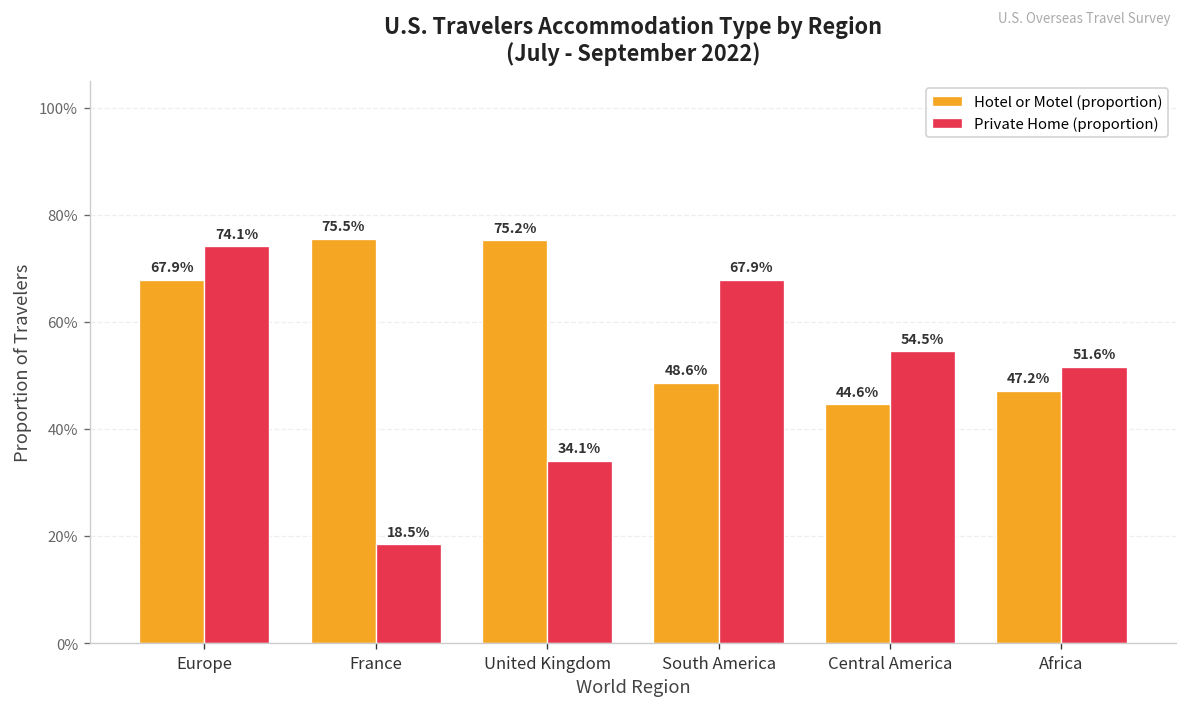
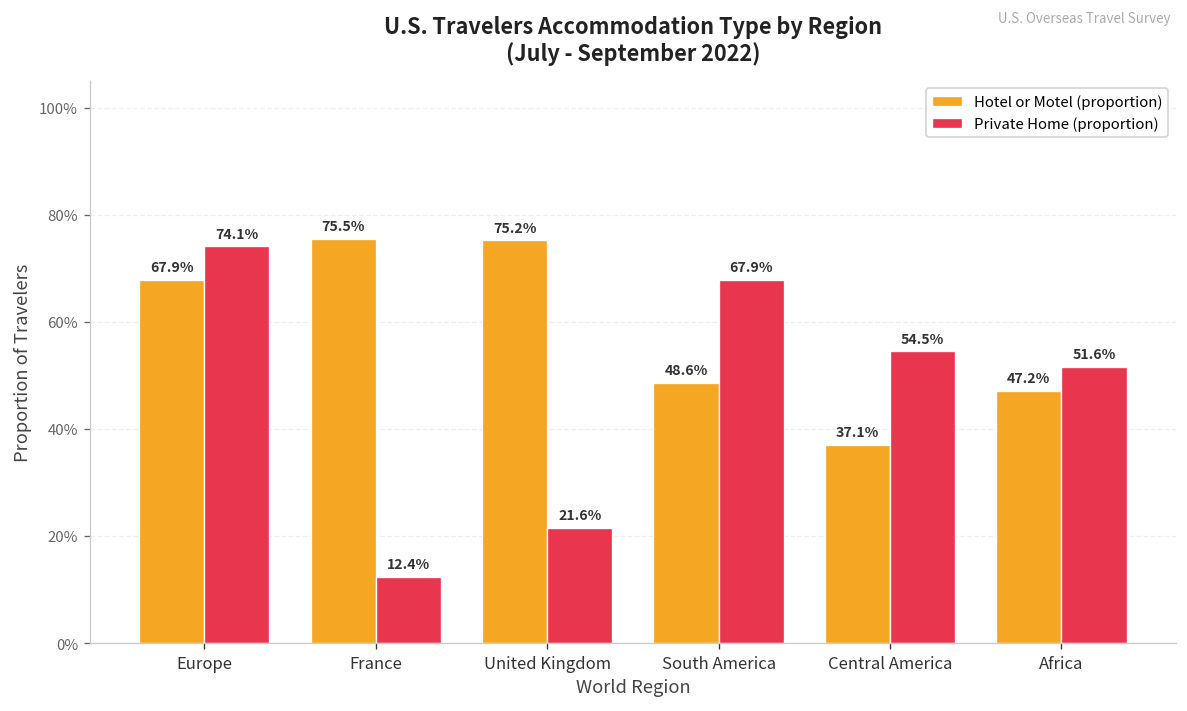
Private Home (proportion), France: 18.5% -> 12.4%
Private Home (proportion), United Kingdom: 34.1% -> 21.6%
Hotel or Motel (proportion), Central America: 44.6% -> 37.1%
